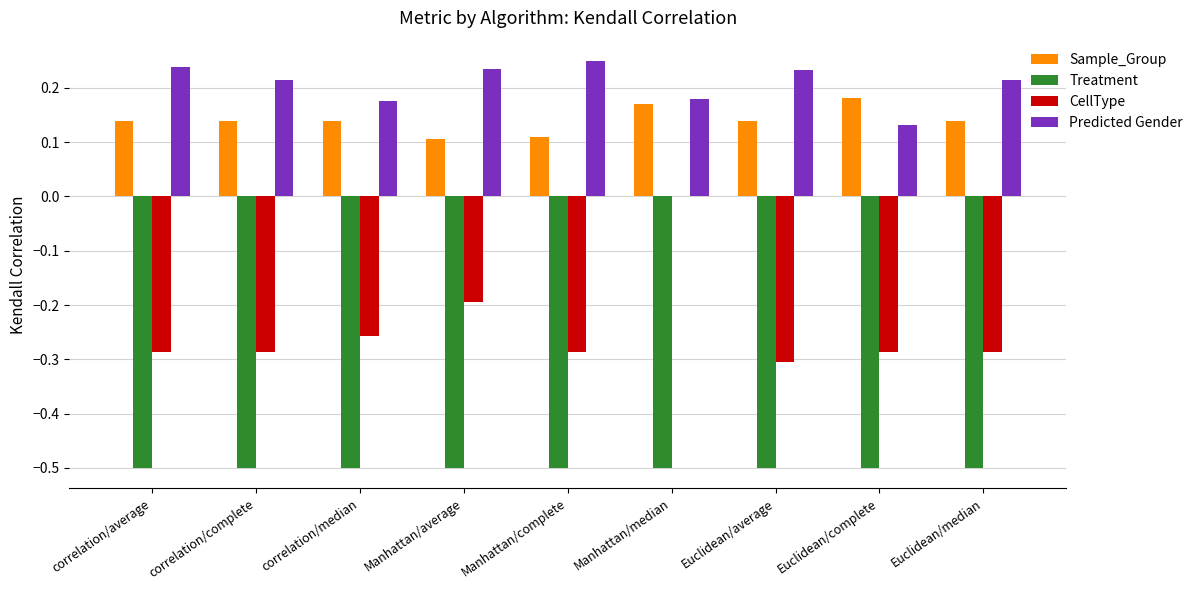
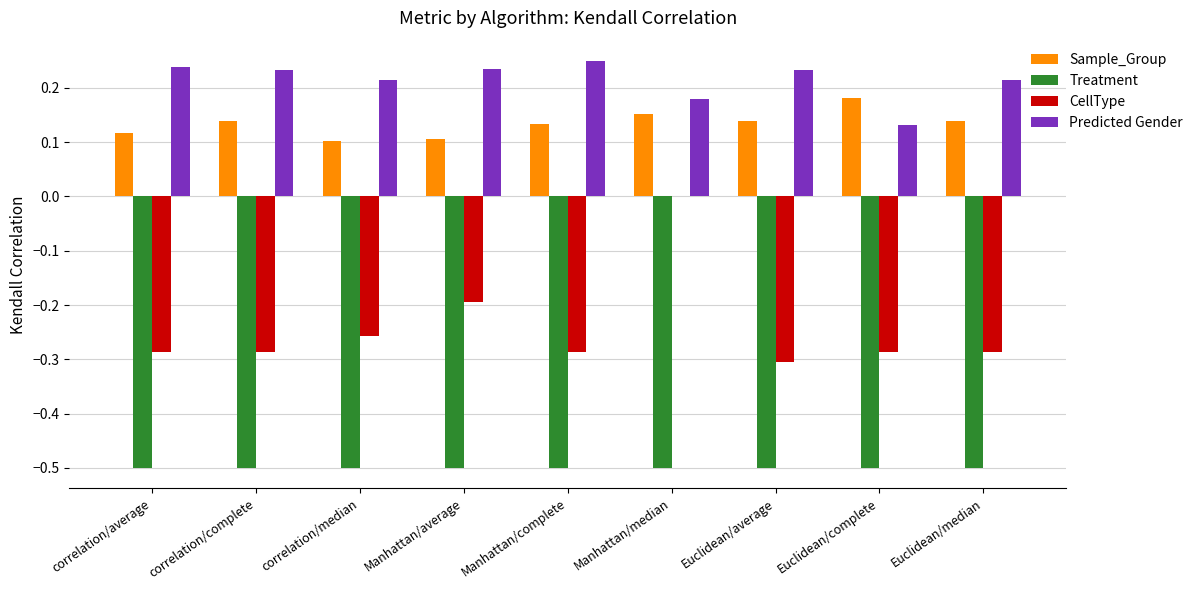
Sample_Group, correlation/average: 0.14 -> 0.12
Predicted Gender, correlation/complete: 0.21 -> 0.23
Sample_Group, correlation/median: 0.14 -> 0.10
Predicted Gender, correlation/median: 0.18 -> 0.21
Sample_Group, Manhattan/complete: 0.11 -> 0.13
Sample_Group, Manhattan/median: 0.17 -> 0.15
